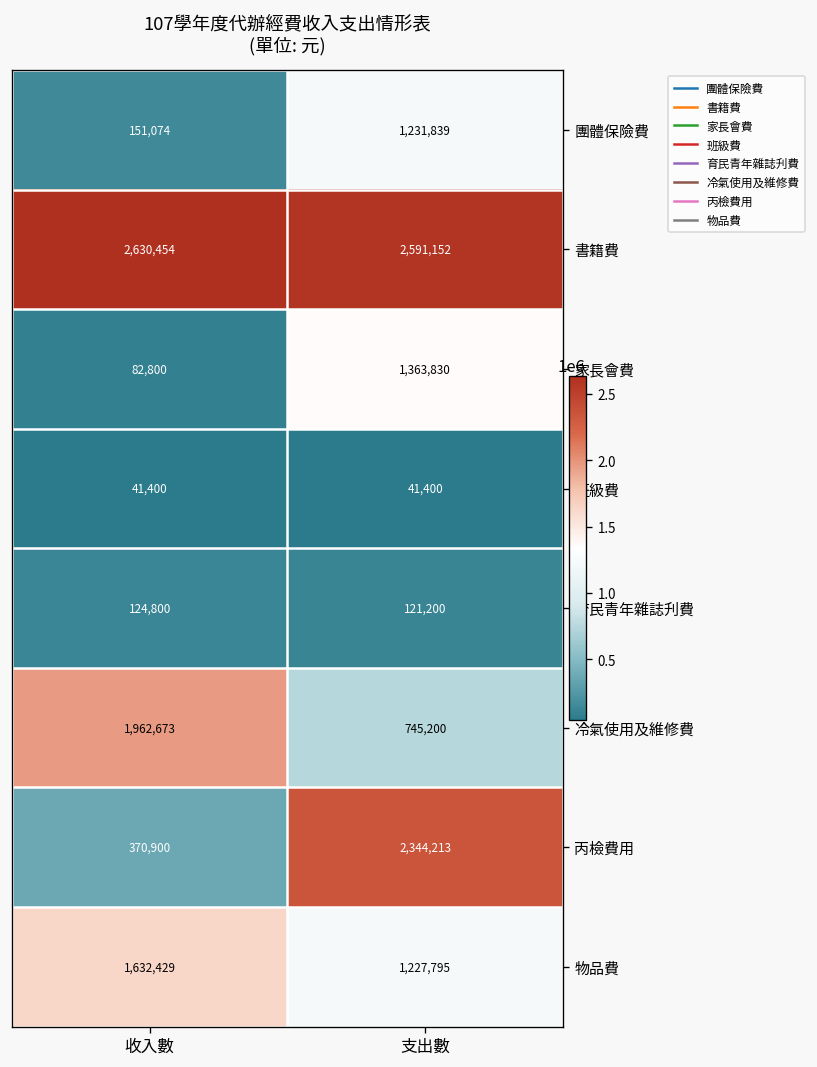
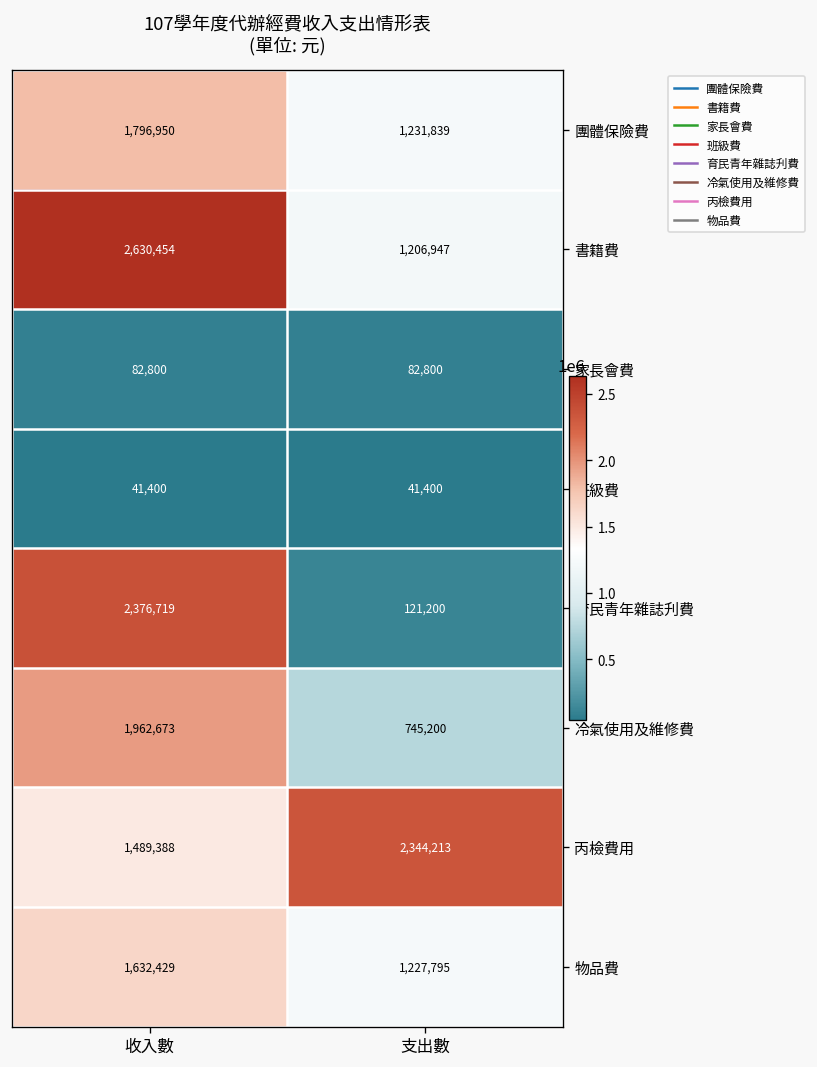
團體保險費, 收入數: 151,074 -> 1,796,950
書籍費, 支出數: 2,591,152 -> 1,206,947
家長會費, 支出數: 1,363,830 -> 82,800
育民青年雜誌刋費, 收入數: 124,800 -> 2,376,719
丙檢費用, 收入數: 370,900 -> 1,489,388
